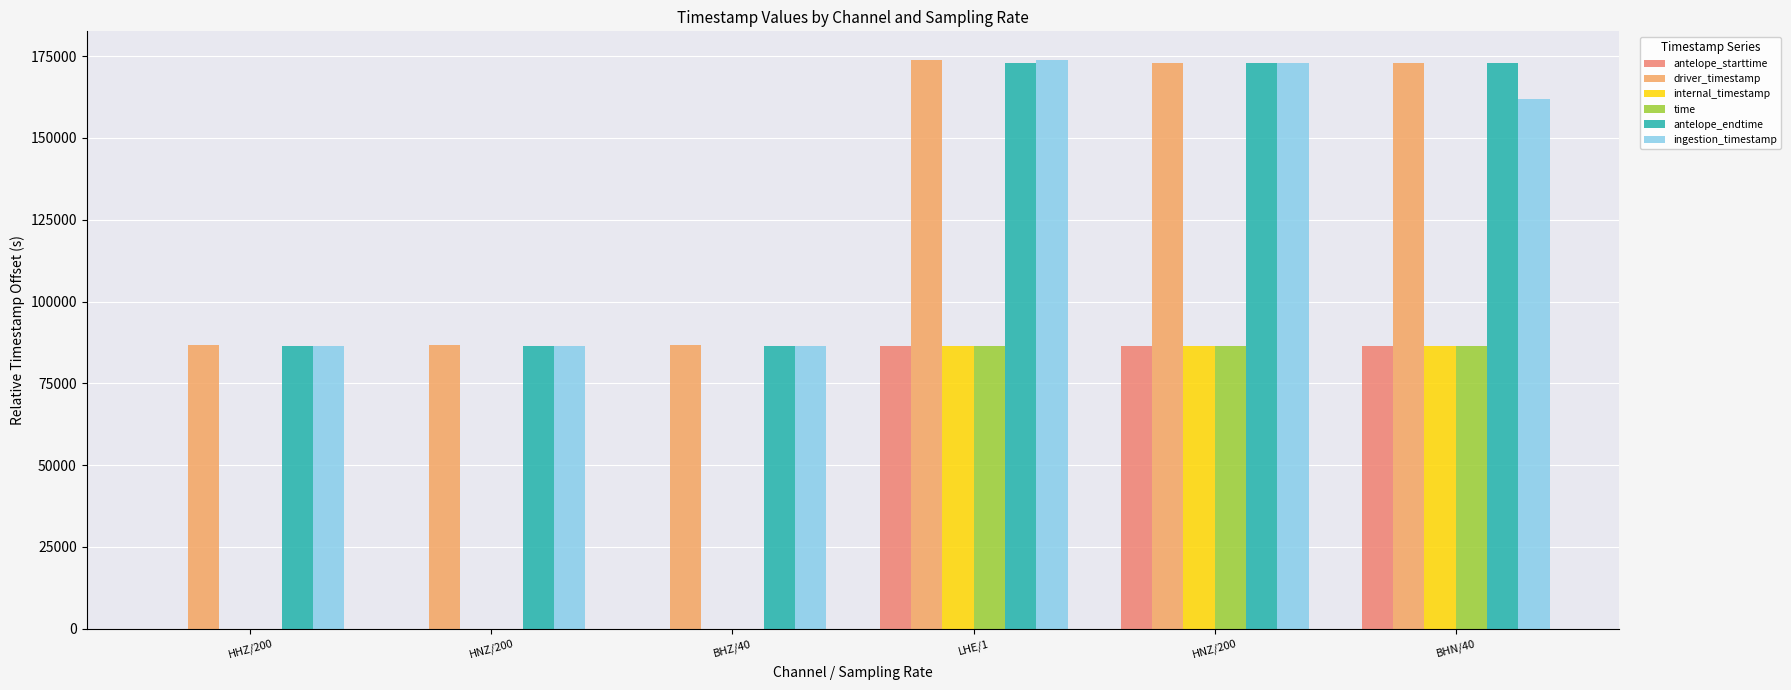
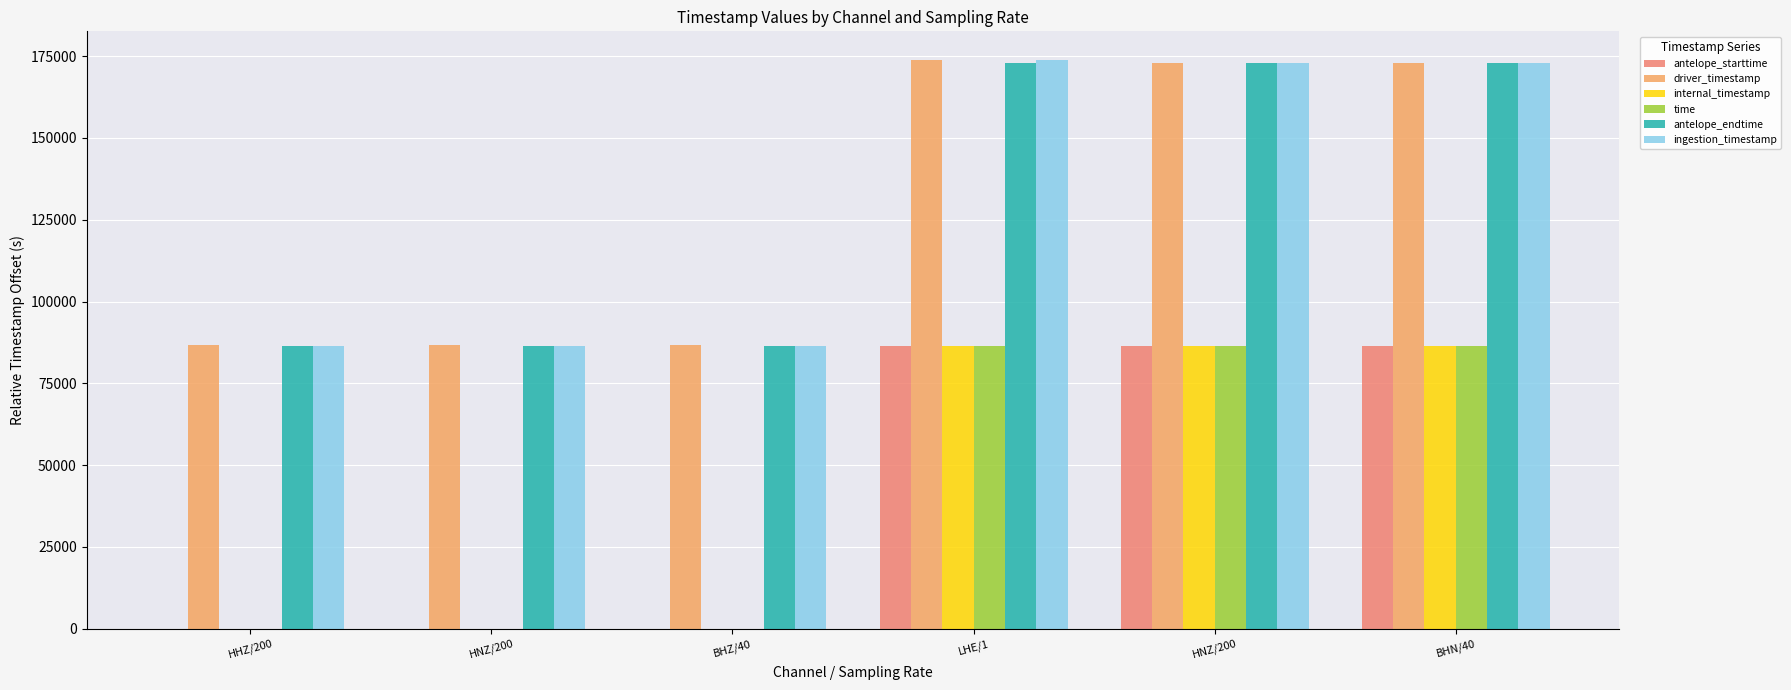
ingestion_timestamp, BHN/40: 162000 -> 173000
